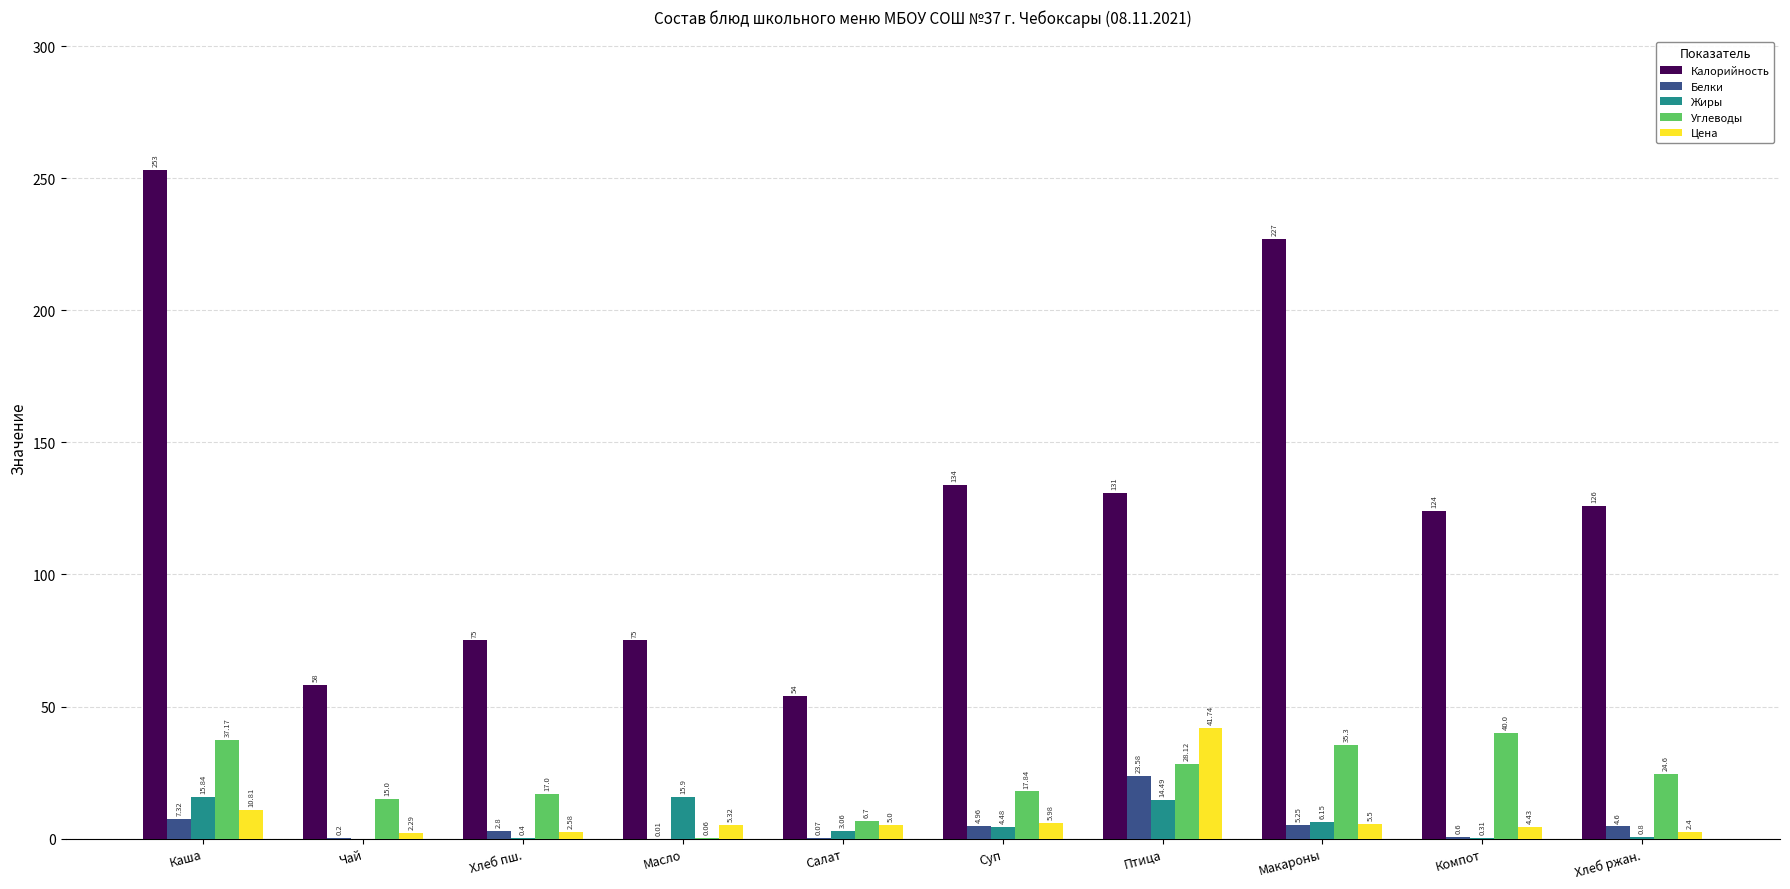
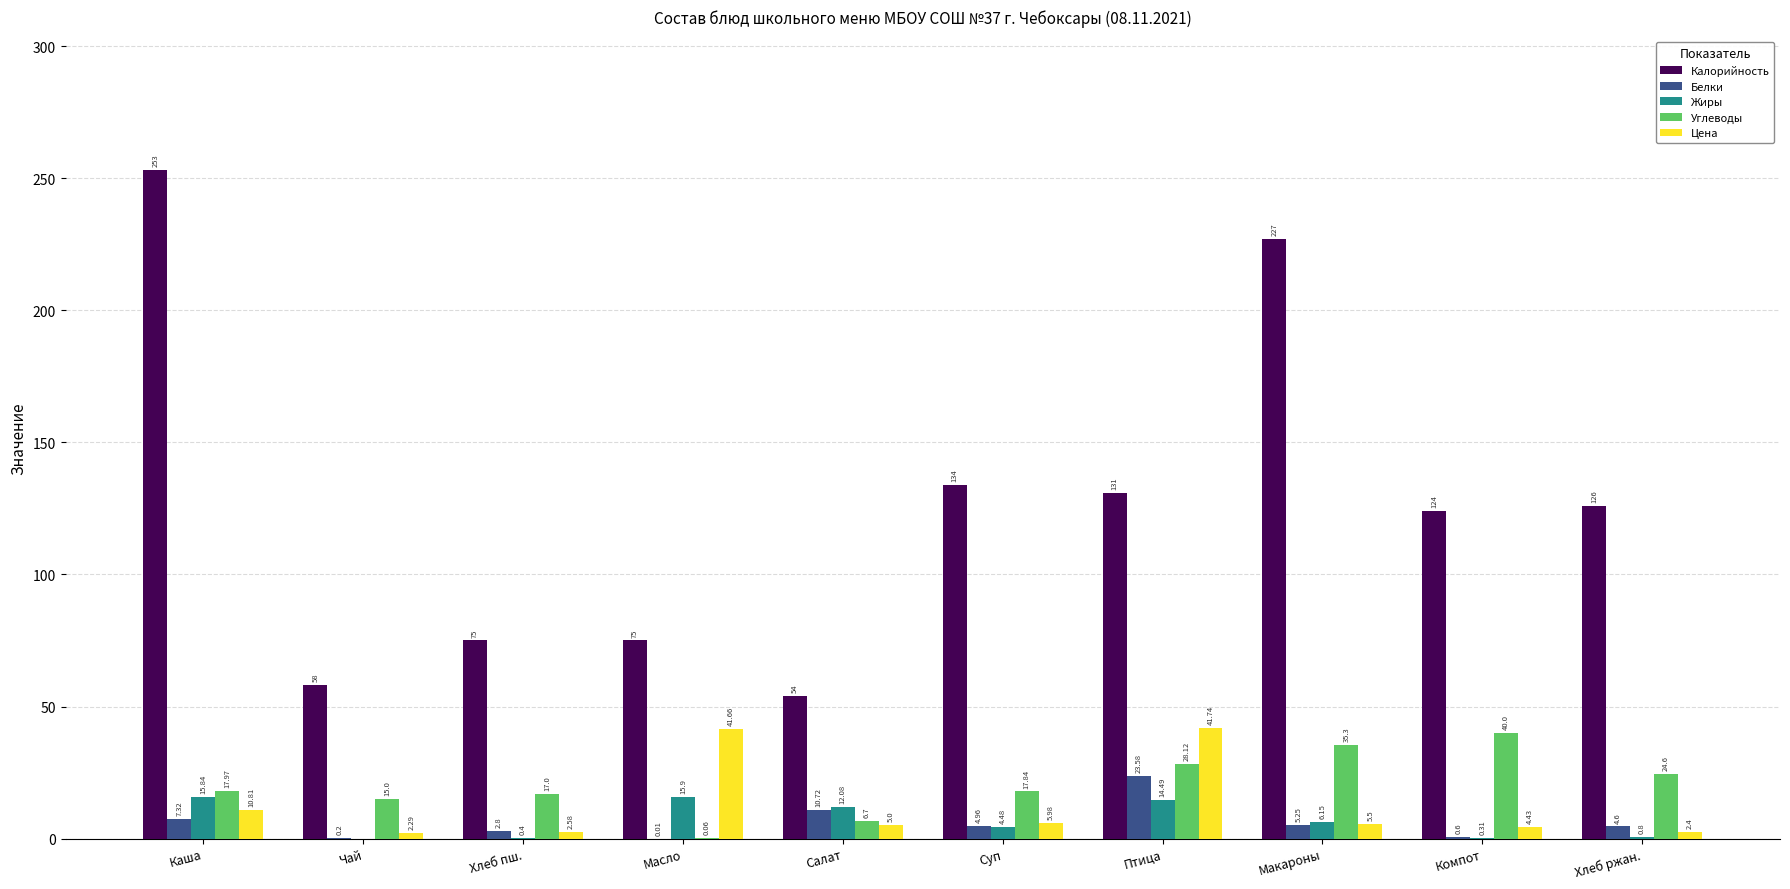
Углеводы, Каша: 37.17 -> 17.97
Цена, Масло: 5.32 -> 41.66
Белки, Салат: 0.07 -> 10.72
Жиры, Салат: 3.06 -> 12.08
